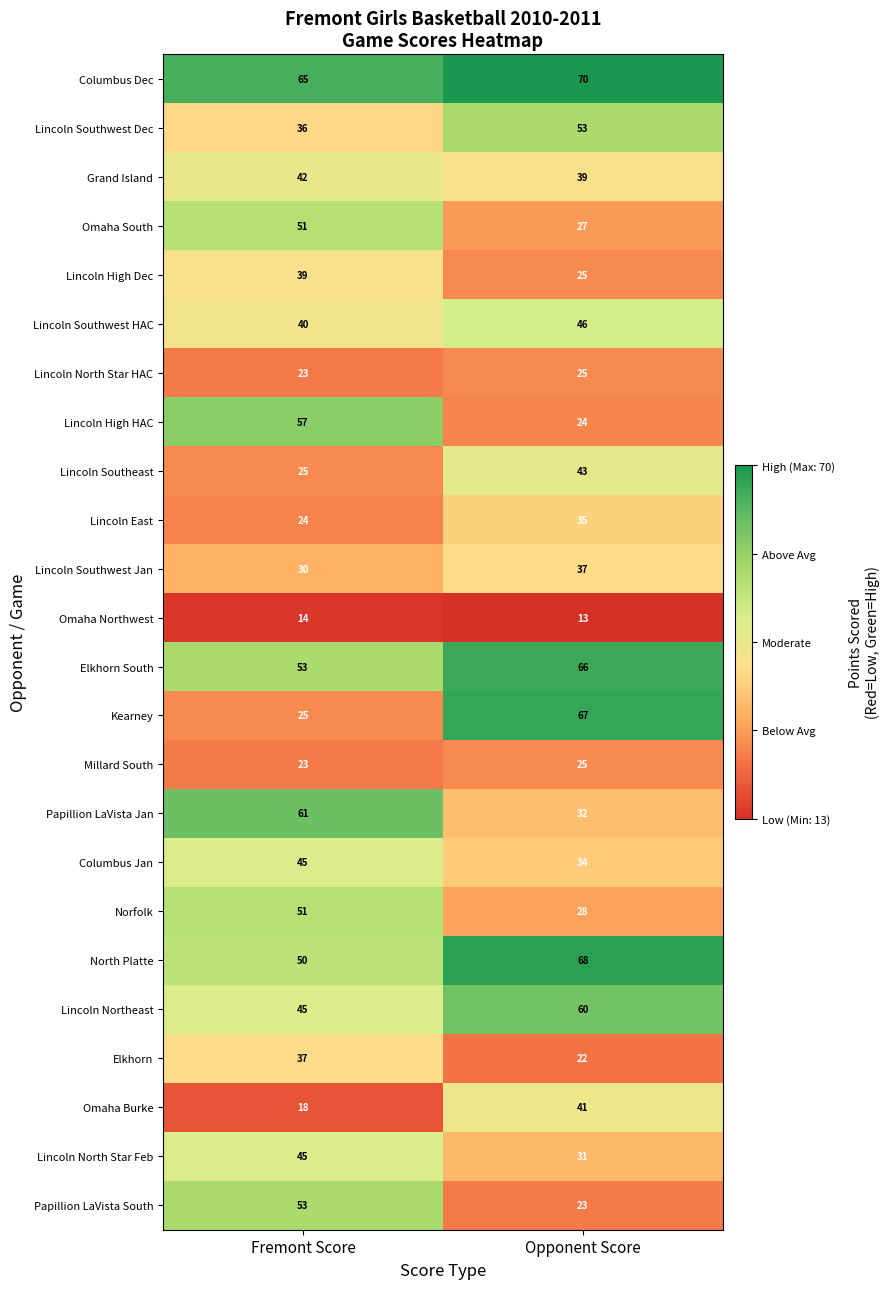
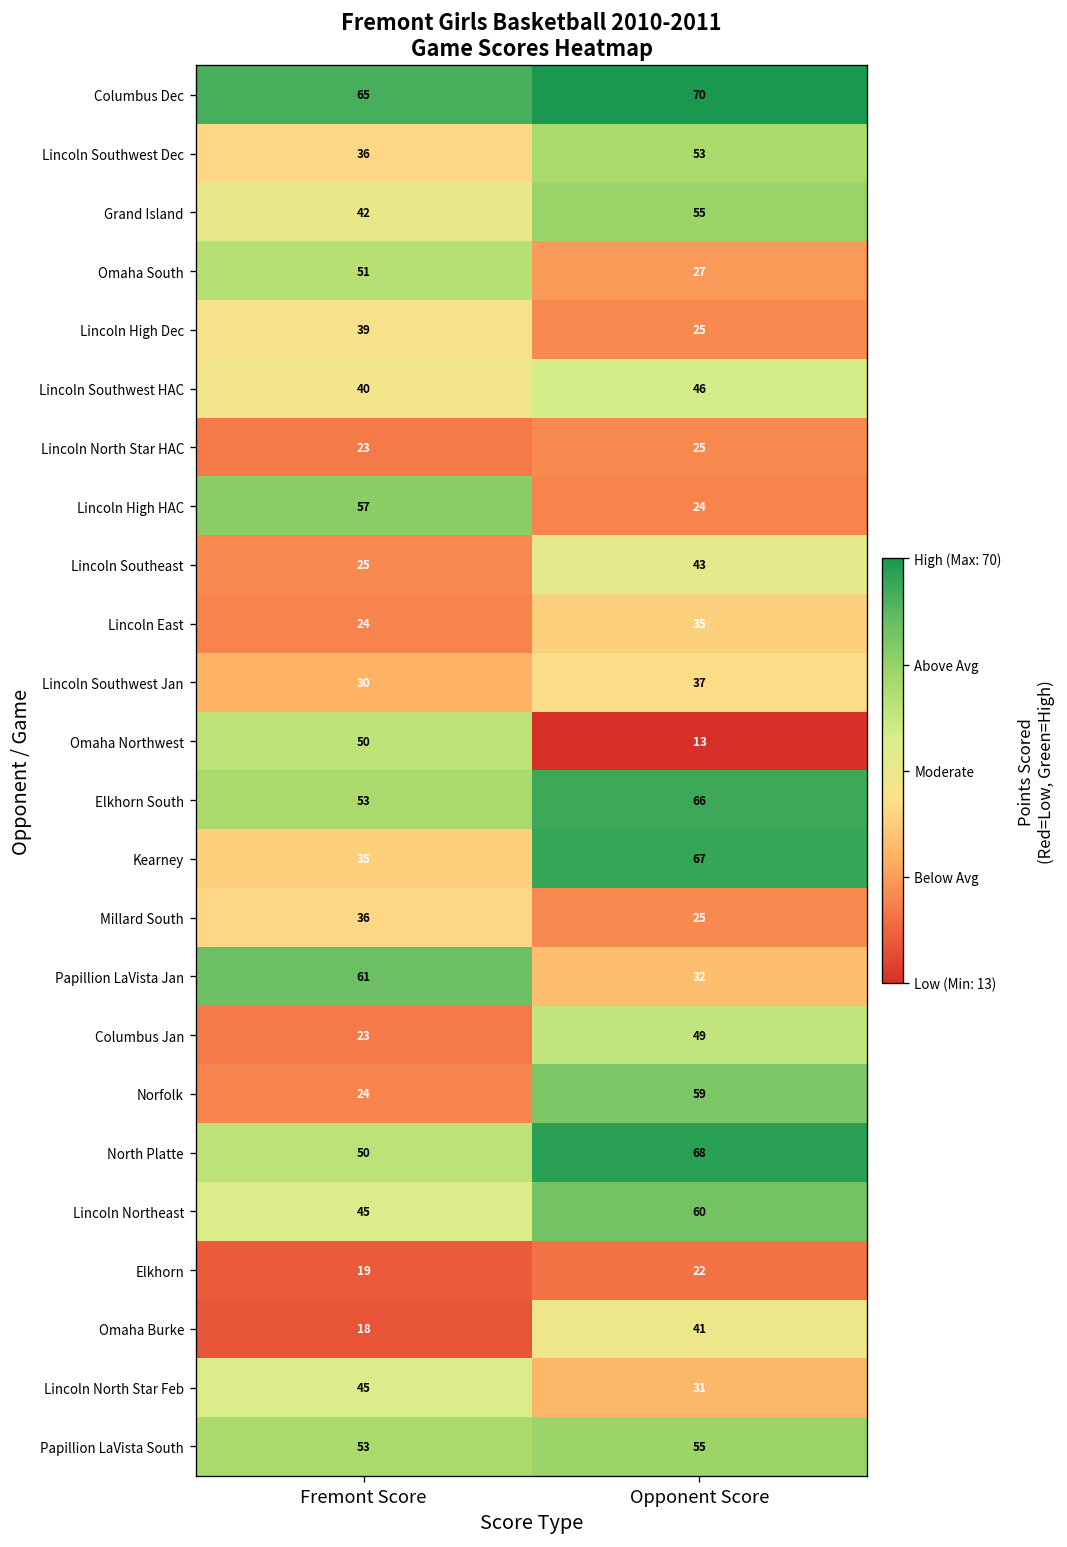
Grand Island, Opponent Score: 39 -> 55
Omaha Northwest, Fremont Score: 14 -> 50
Kearney, Fremont Score: 25 -> 35
Millard South, Fremont Score: 23 -> 36
Columbus Jan, Fremont Score: 45 -> 23
Columbus Jan, Opponent Score: 34 -> 49
Norfolk, Fremont Score: 51 -> 24
Norfolk, Opponent Score: 28 -> 59
Elkhorn, Fremont Score: 37 -> 19
Papillion LaVista South, Opponent Score: 23 -> 55
